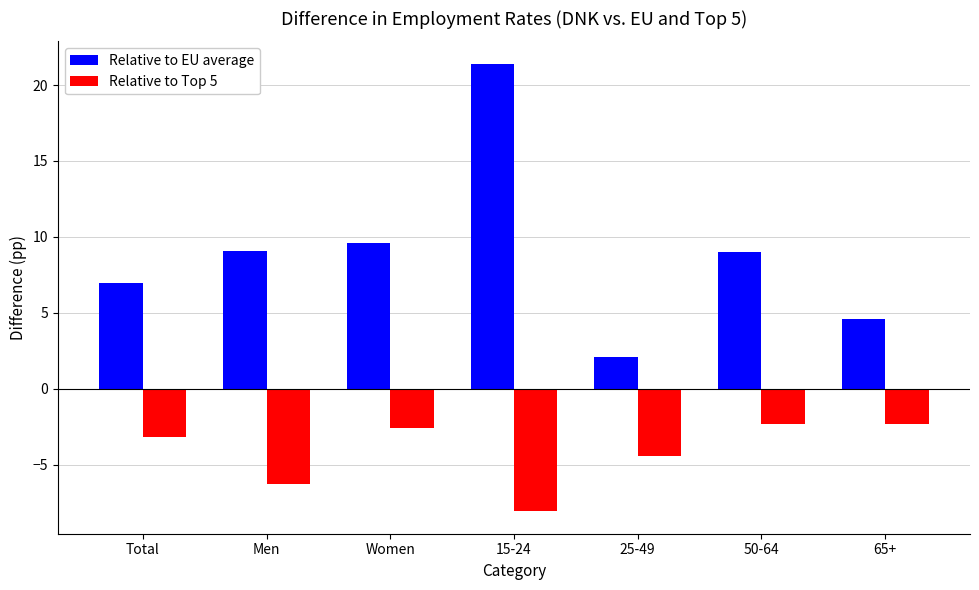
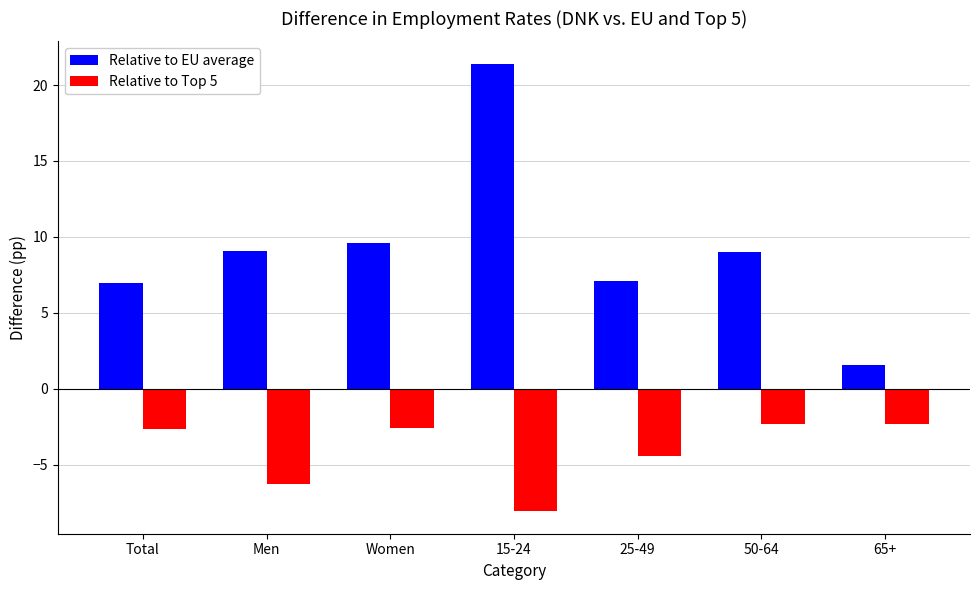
Relative to Top 5, Total: -3.2 -> -2.6
Relative to EU average, 25-49: 2.1 -> 7.1
Relative to EU average, 65+: 4.6 -> 1.6
